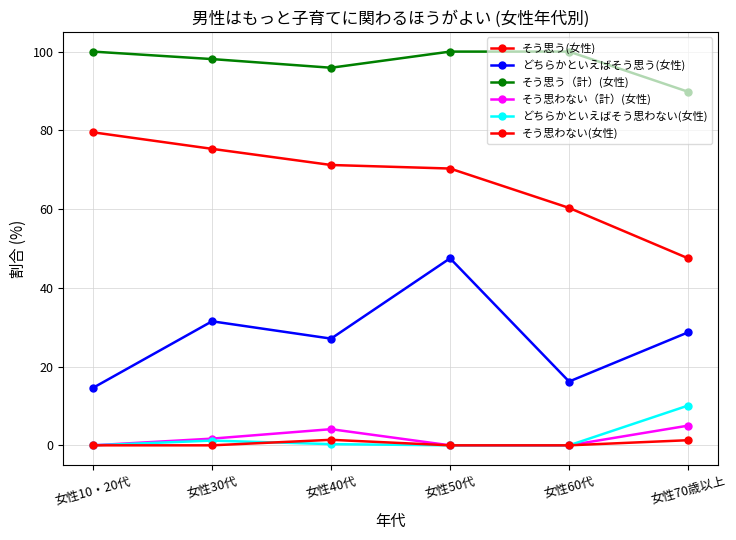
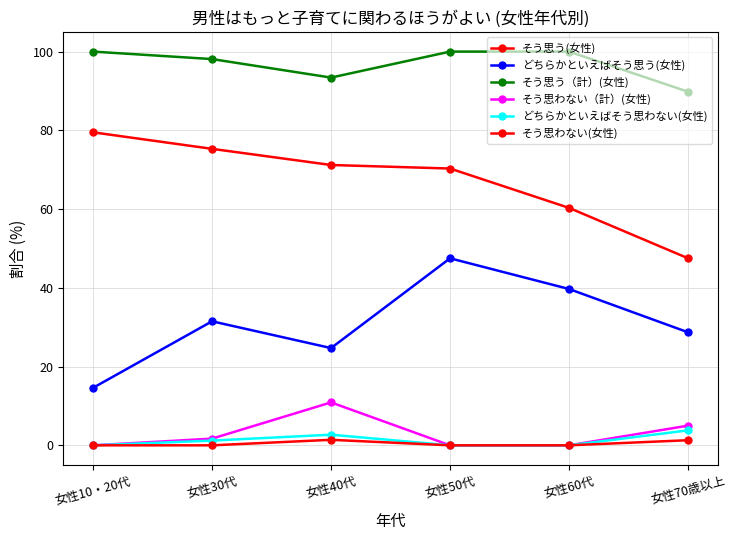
どちらかといえばそう思う(女性), 女性40代: 27 -> 25
そう思う（計）(女性), 女性40代: 96 -> 93
そう思わない（計）(女性), 女性40代: 4 -> 11
どちらかといえばそう思わない(女性), 女性40代: 0 -> 3
どちらかといえばそう思う(女性), 女性60代: 16 -> 40
どちらかといえばそう思わない(女性), 女性70歳以上: 10 -> 4
